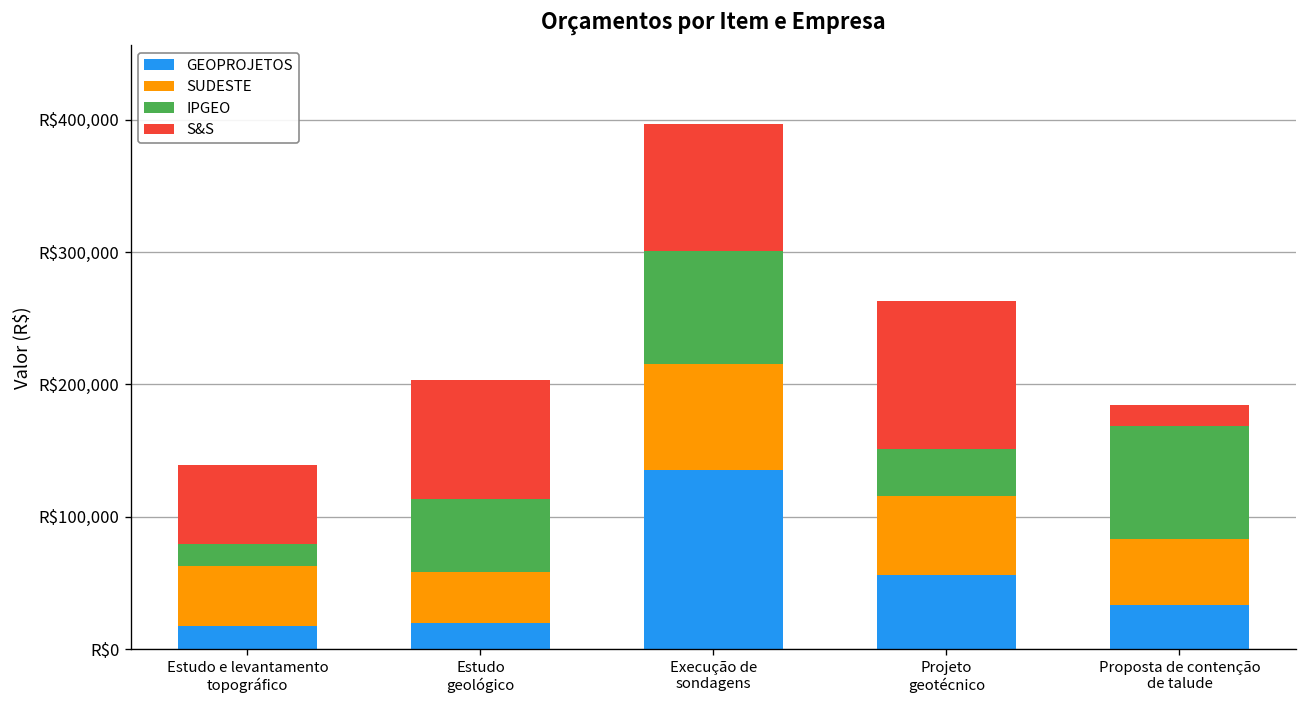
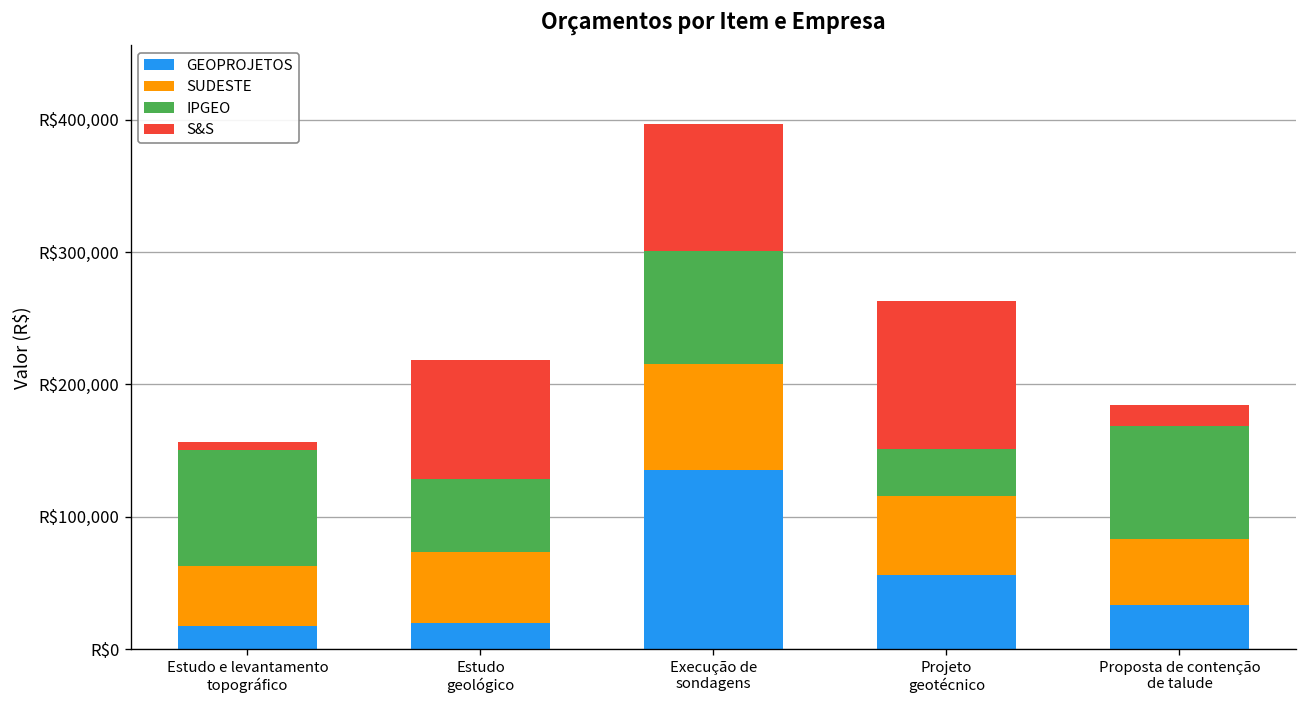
IPGEO, Estudo e levantamento topográfico: R$17,000 -> R$88,000
S&S, Estudo e levantamento topográfico: R$60,000 -> R$6,000
SUDESTE, Estudo geológico: R$38,000 -> R$53,000
